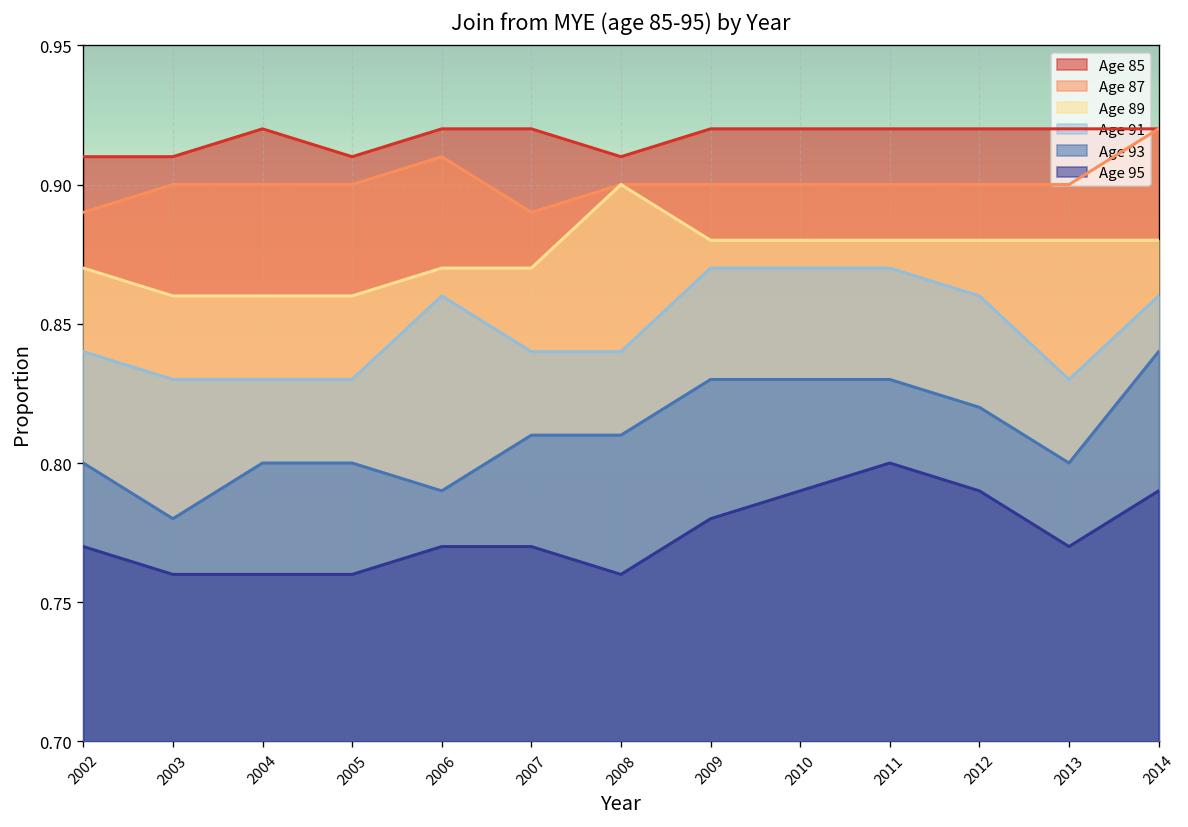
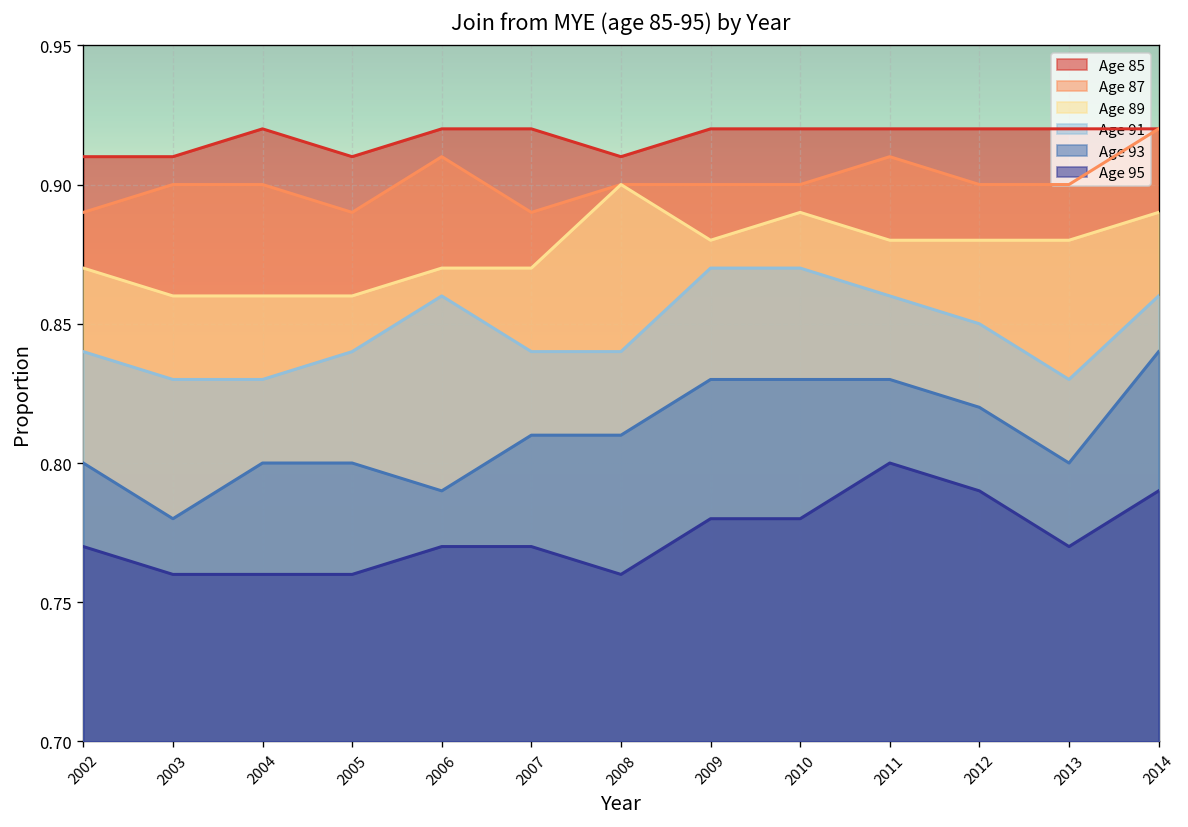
Age 87, 2005: 0.90 -> 0.89
Age 91, 2005: 0.83 -> 0.84
Age 89, 2010: 0.88 -> 0.89
Age 95, 2010: 0.79 -> 0.78
Age 87, 2011: 0.90 -> 0.91
Age 91, 2011: 0.87 -> 0.86
Age 91, 2012: 0.86 -> 0.85
Age 89, 2014: 0.88 -> 0.89
